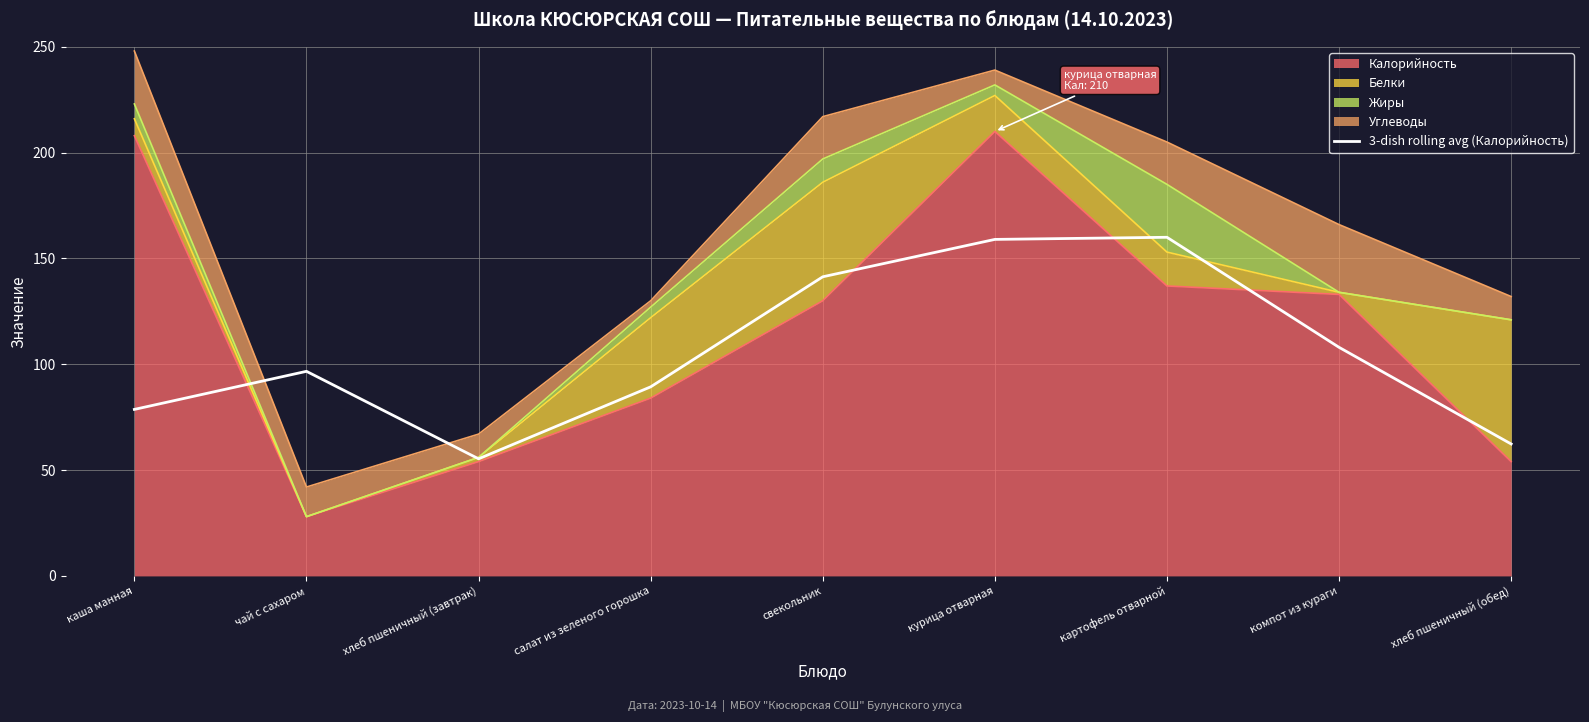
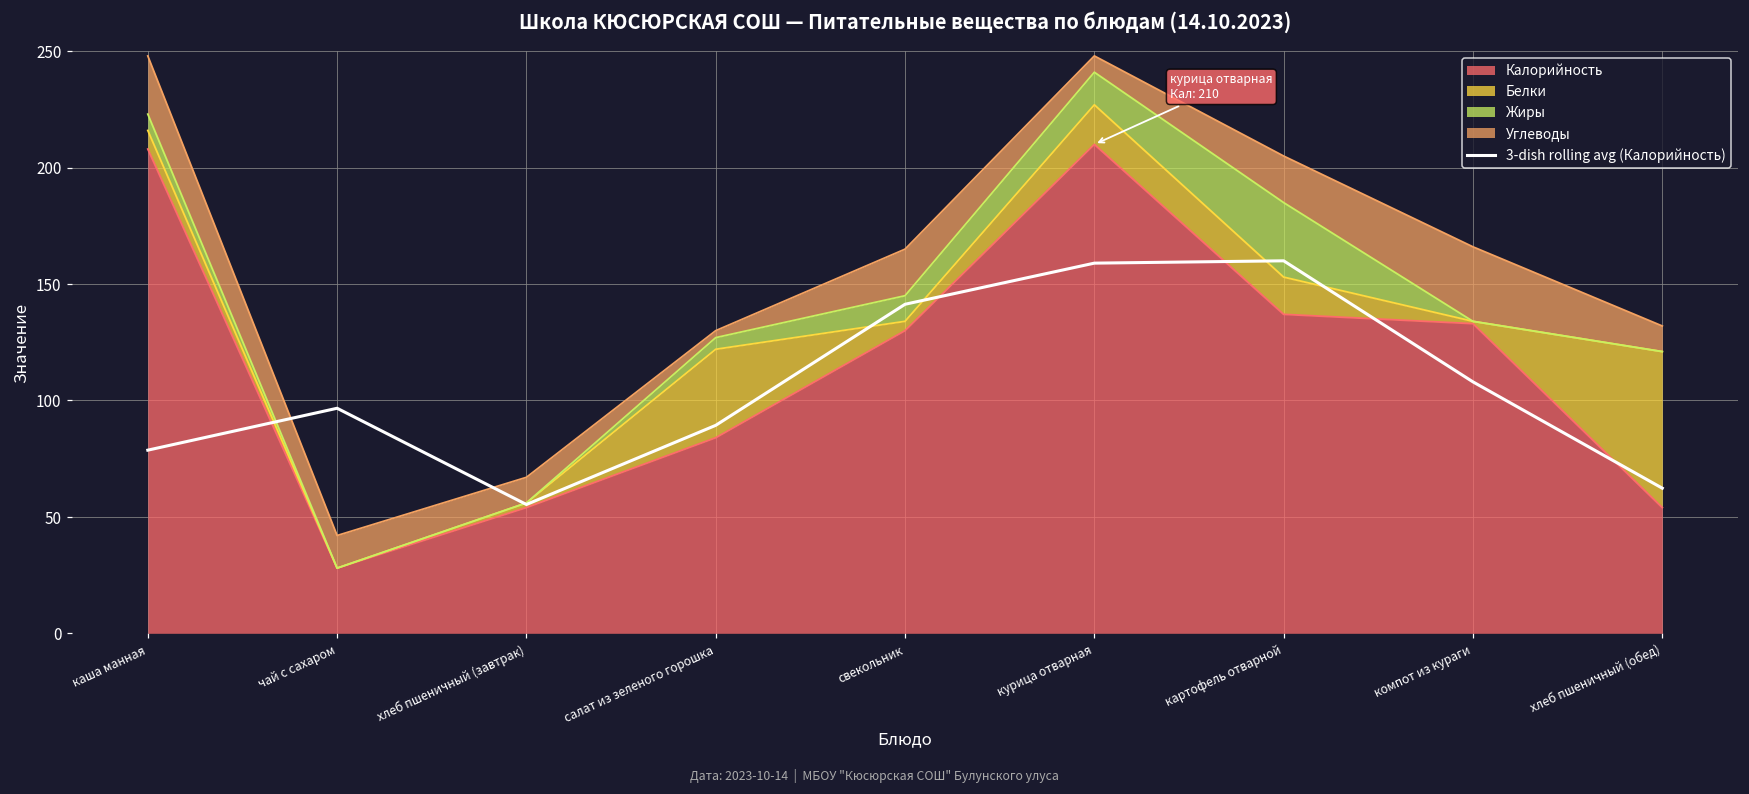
Белки, свекольник: 56 -> 4
Жиры, курица отварная: 5 -> 14
